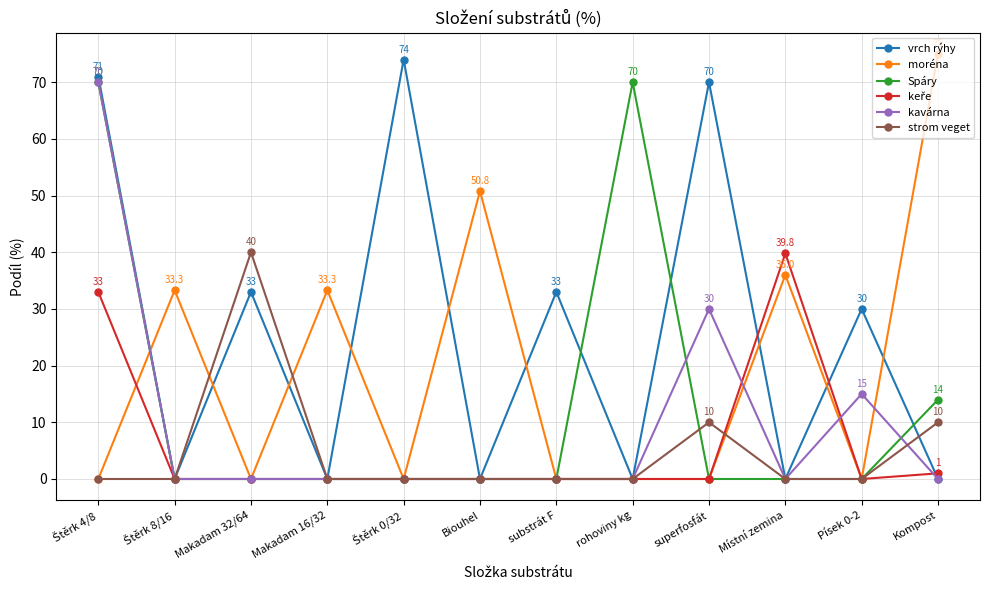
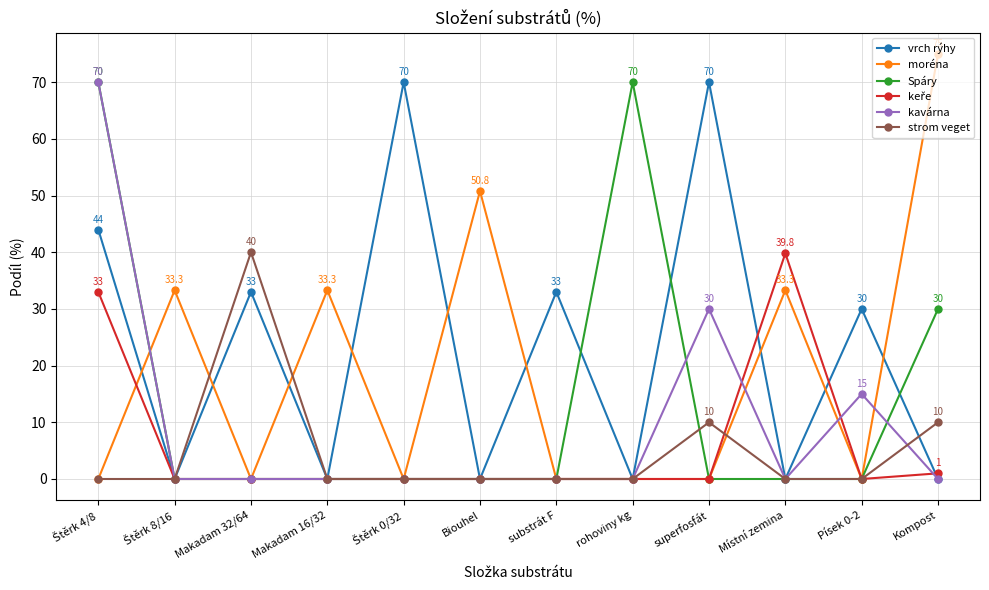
vrch rýhy, Štěrk 4/8: 71 -> 44
vrch rýhy, Štěrk 0/32: 74 -> 70
moréna, Místní zemina: 36.0 -> 33.3
Spáry, Kompost: 14 -> 30
